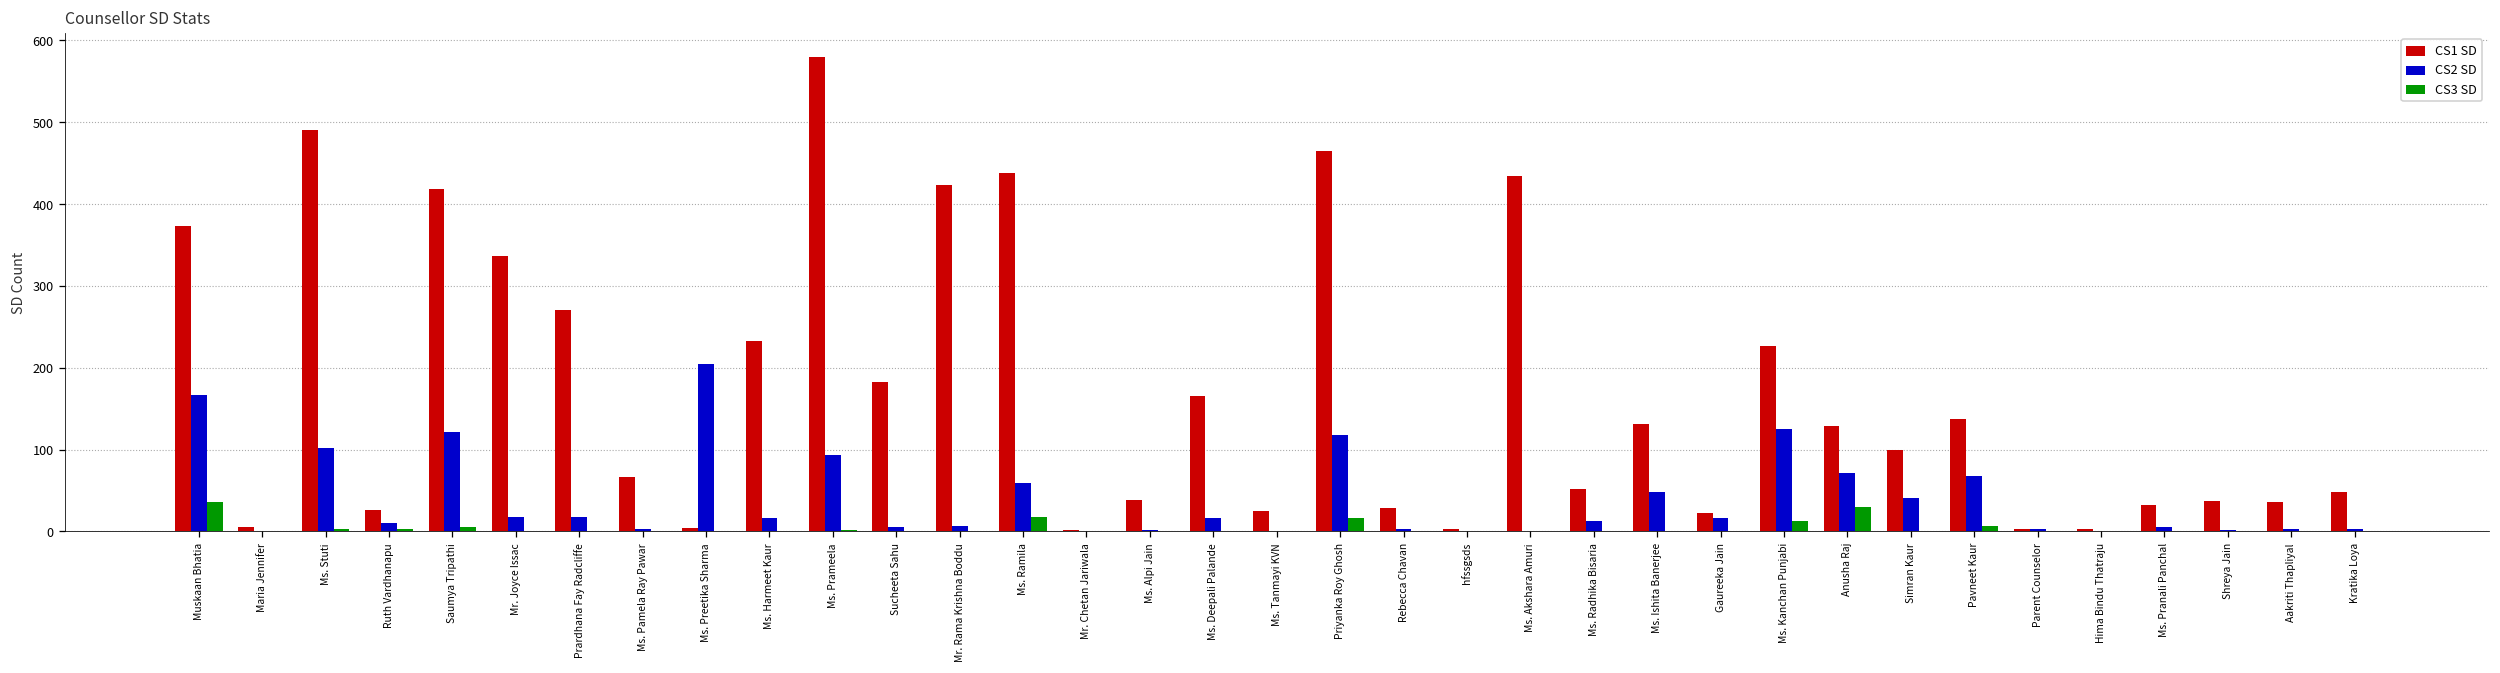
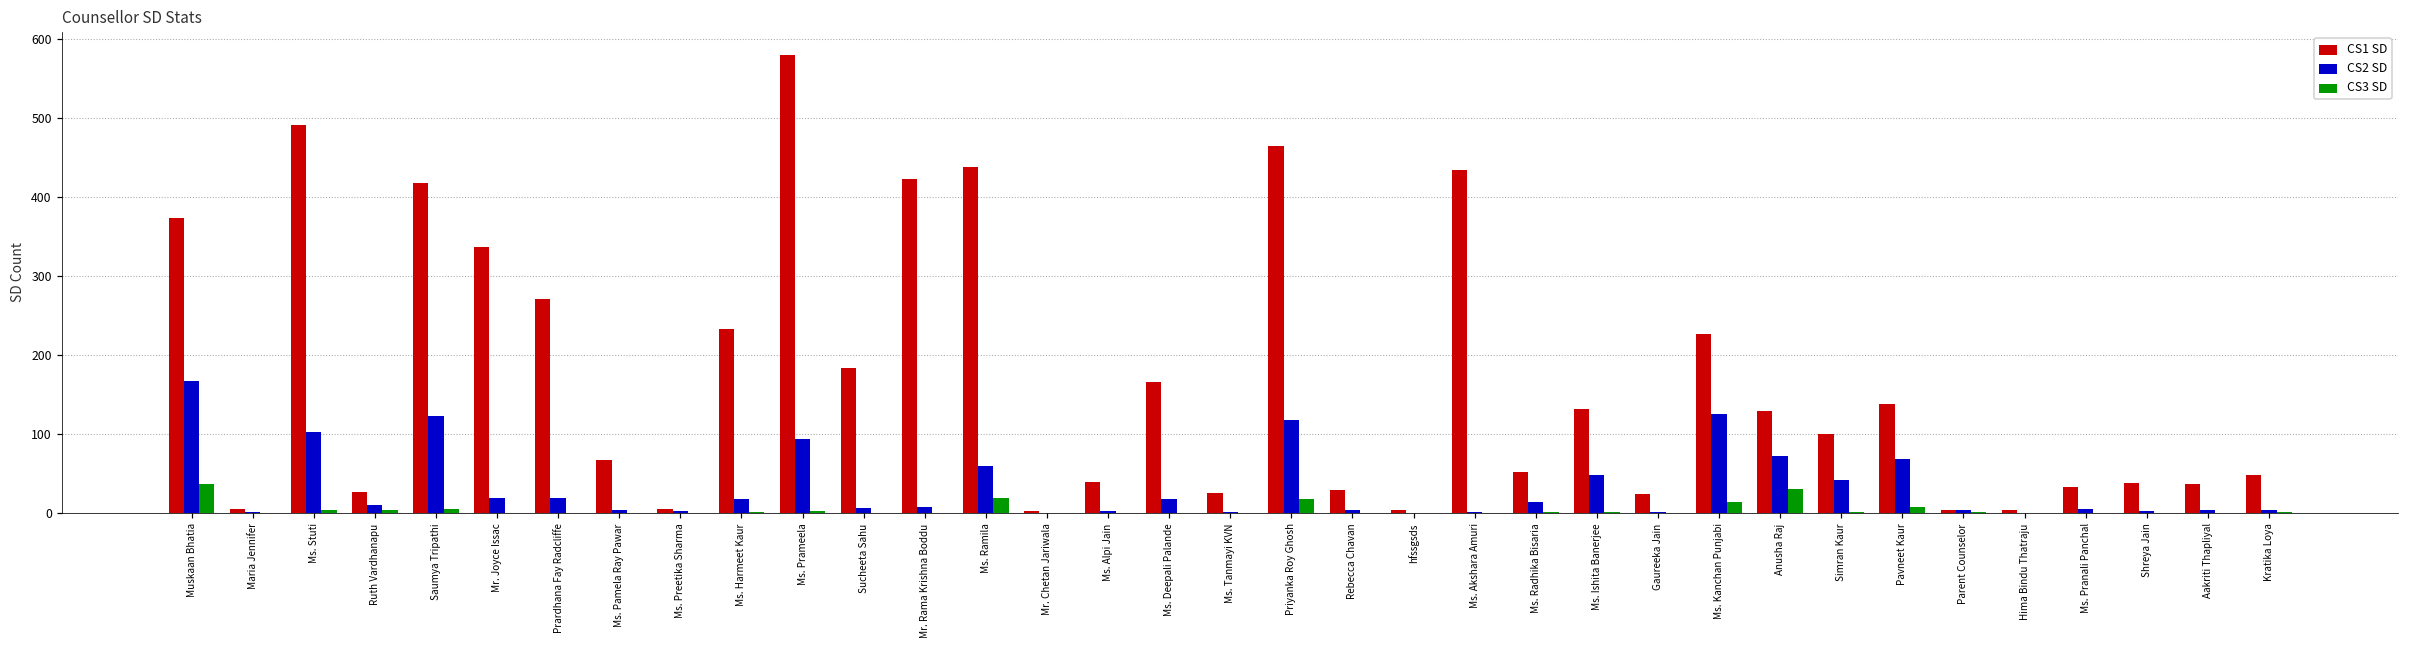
CS2 SD, Ms. Preetika Sharma: 200 -> 0
CS2 SD, Gaureeka Jain: 20 -> 0
